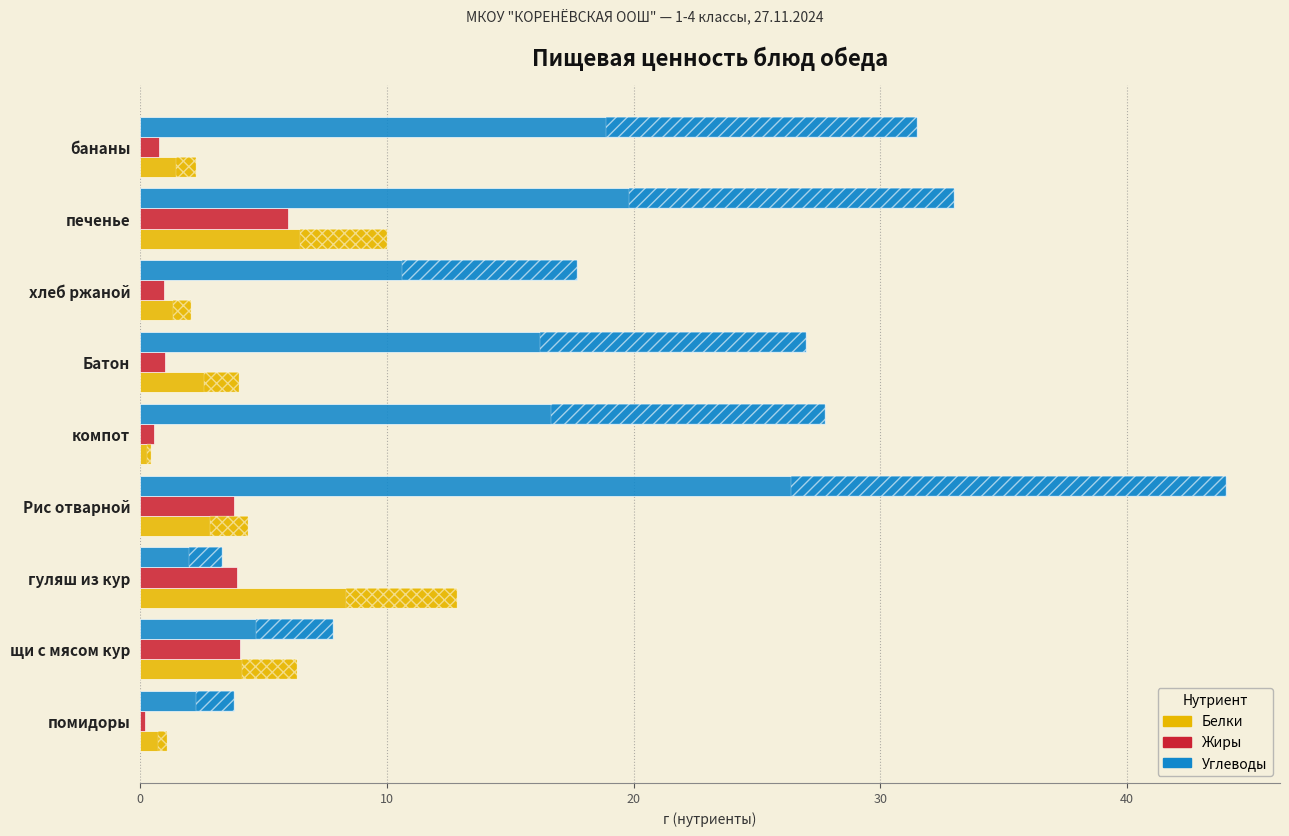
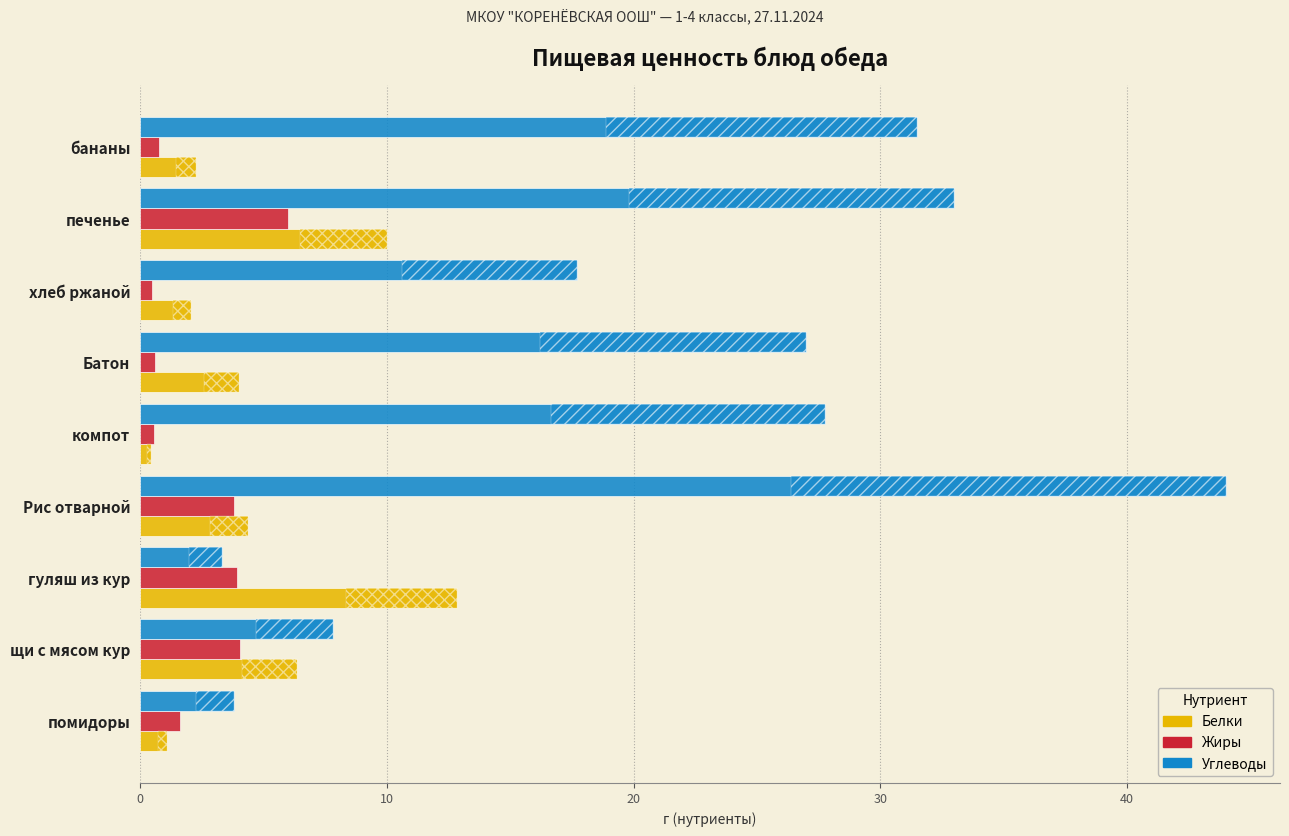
Жиры, хлеб ржаной: 1.0 -> 0.5
Жиры, Батон: 1.0 -> 0.6
Жиры, помидоры: 0.2 -> 1.6
